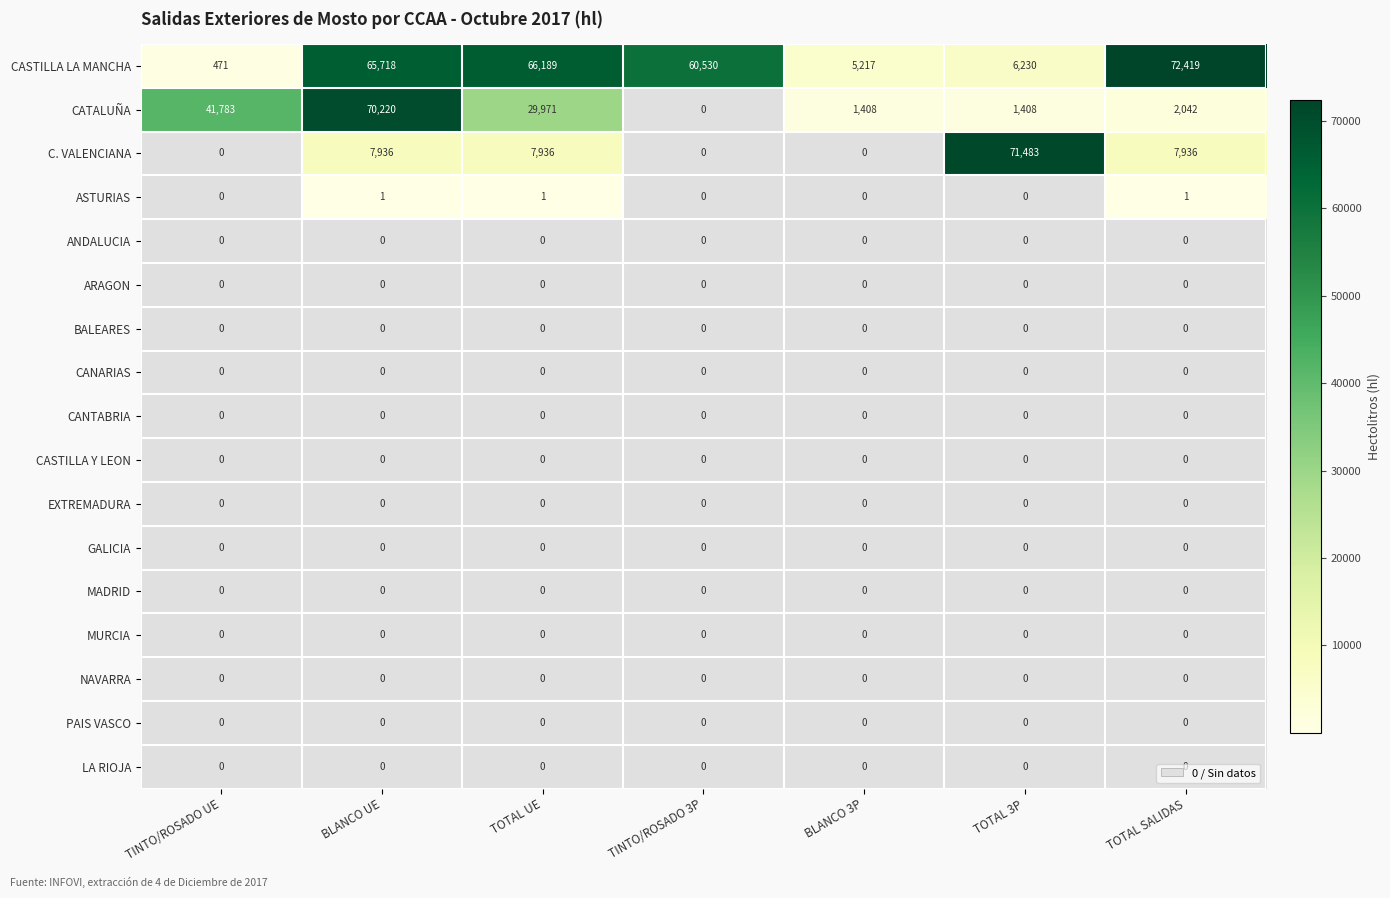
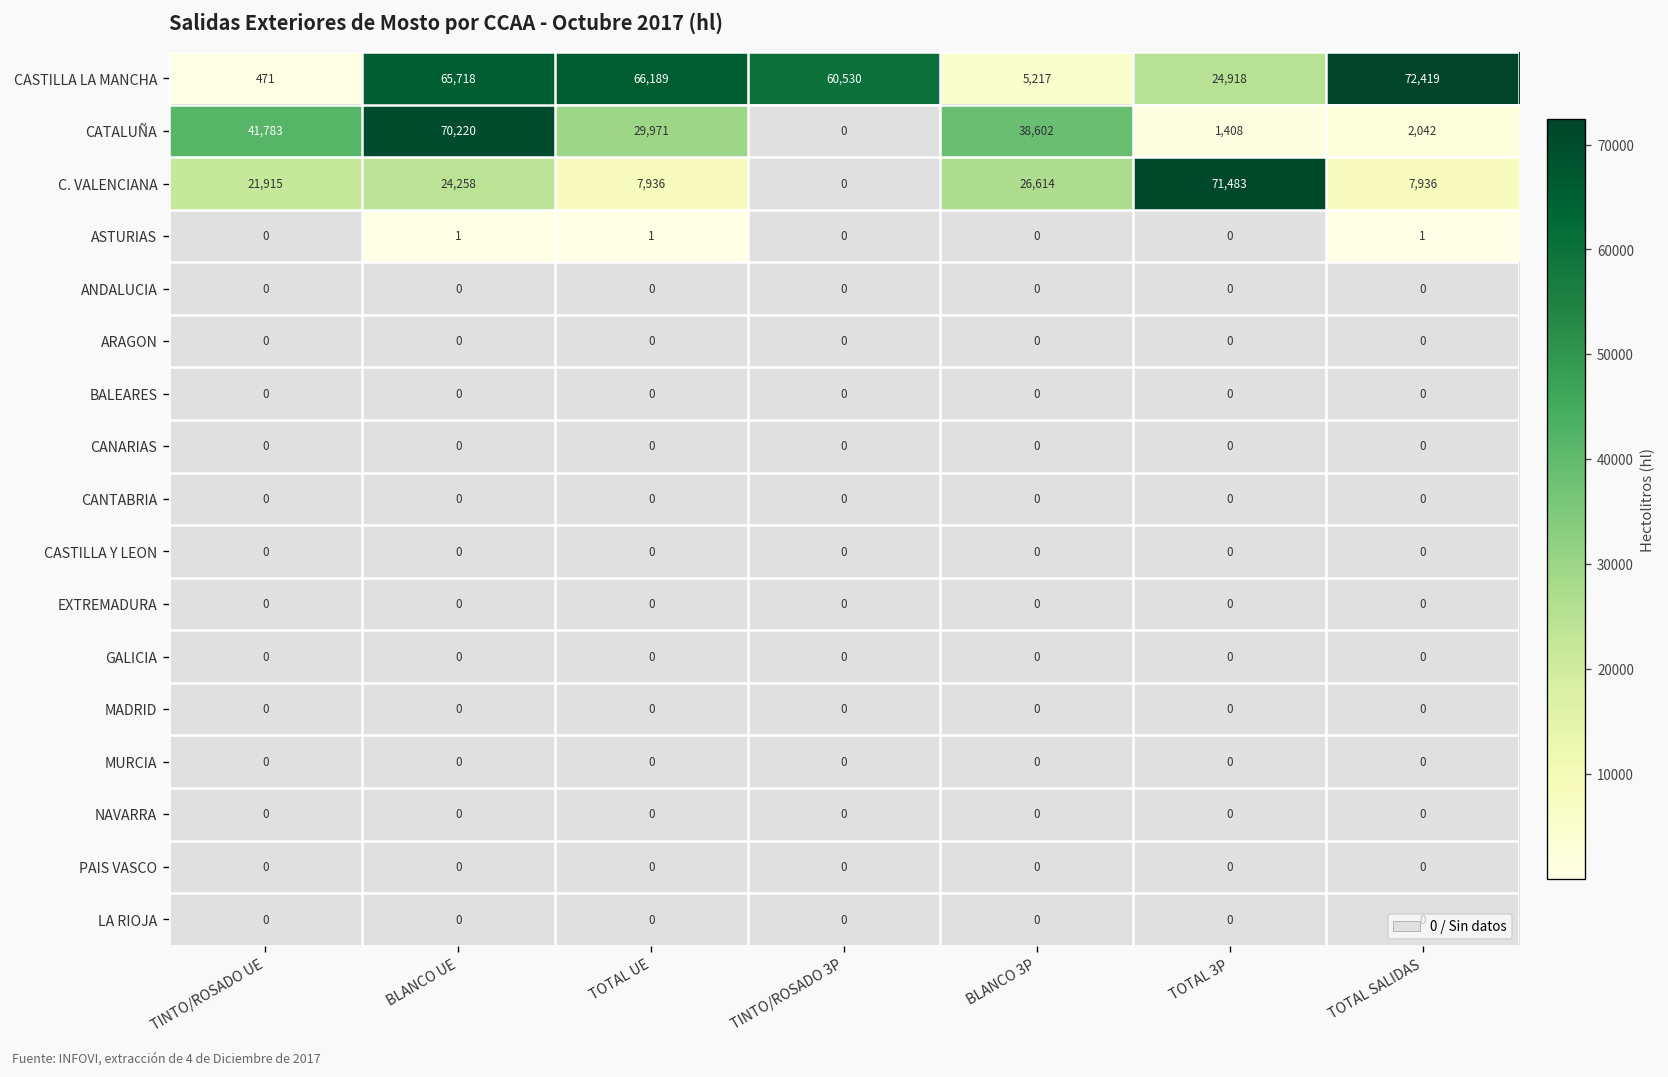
CASTILLA LA MANCHA, TOTAL 3P: 6,230 -> 24,918
CATALUÑA, BLANCO 3P: 1,408 -> 38,602
C. VALENCIANA, TINTO/ROSADO UE: 0 -> 21,915
C. VALENCIANA, BLANCO UE: 7,936 -> 24,258
C. VALENCIANA, BLANCO 3P: 0 -> 26,614
